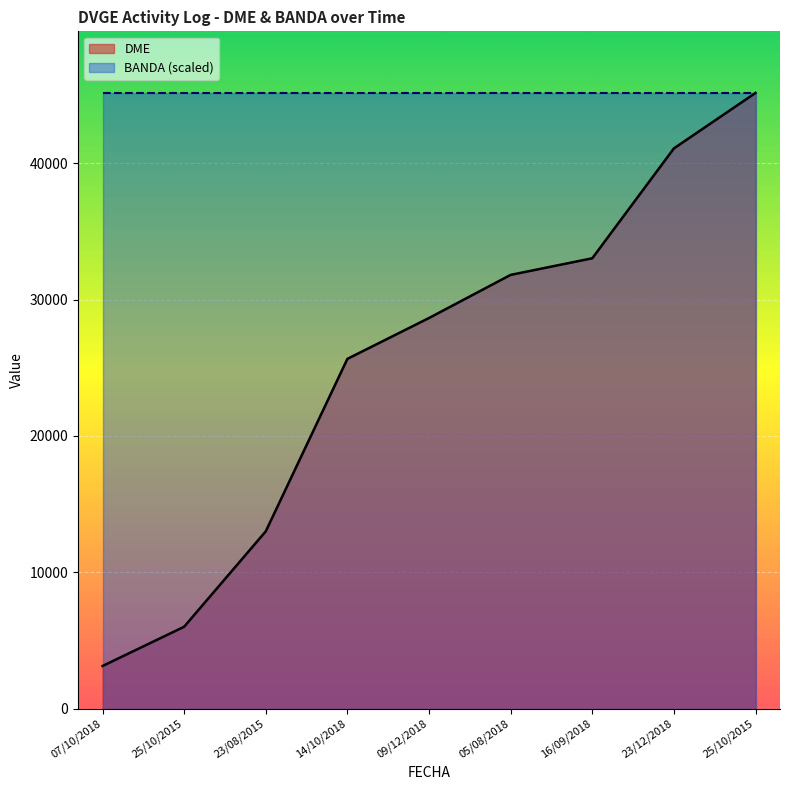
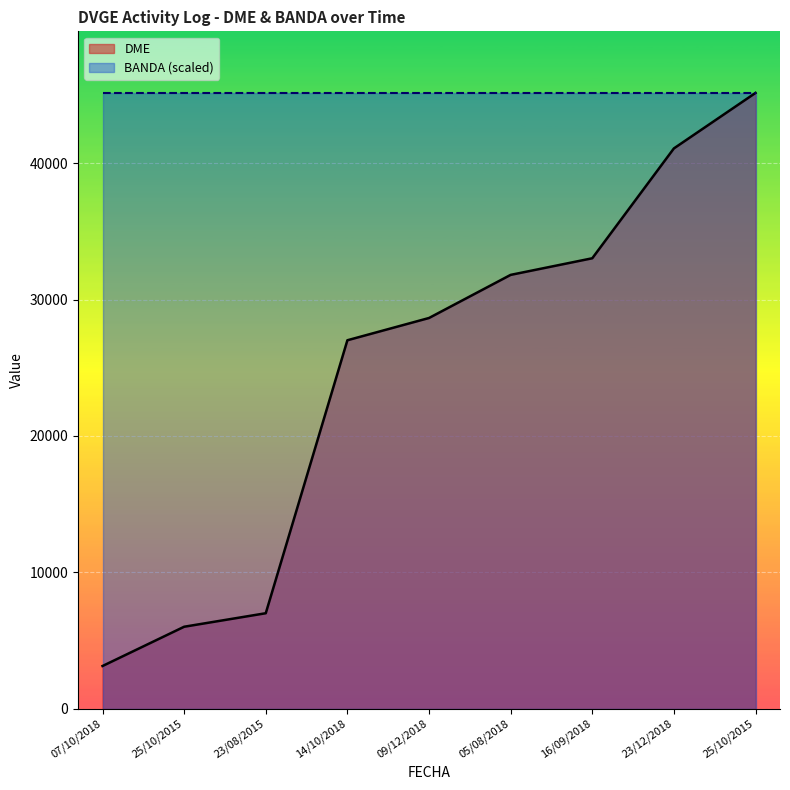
DME, 23/08/2015: 13000 -> 7000
DME, 14/10/2018: 25700 -> 27000
